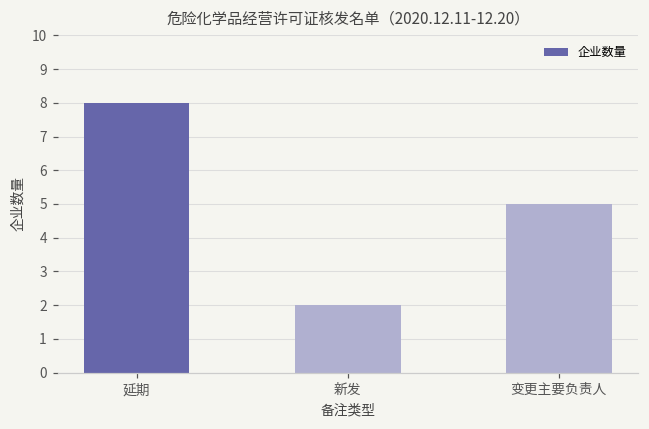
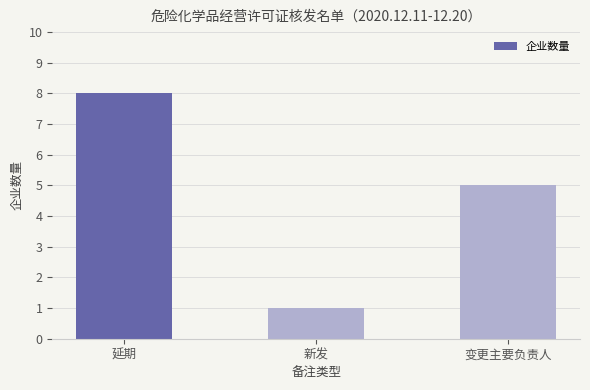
新发: 2 -> 1
